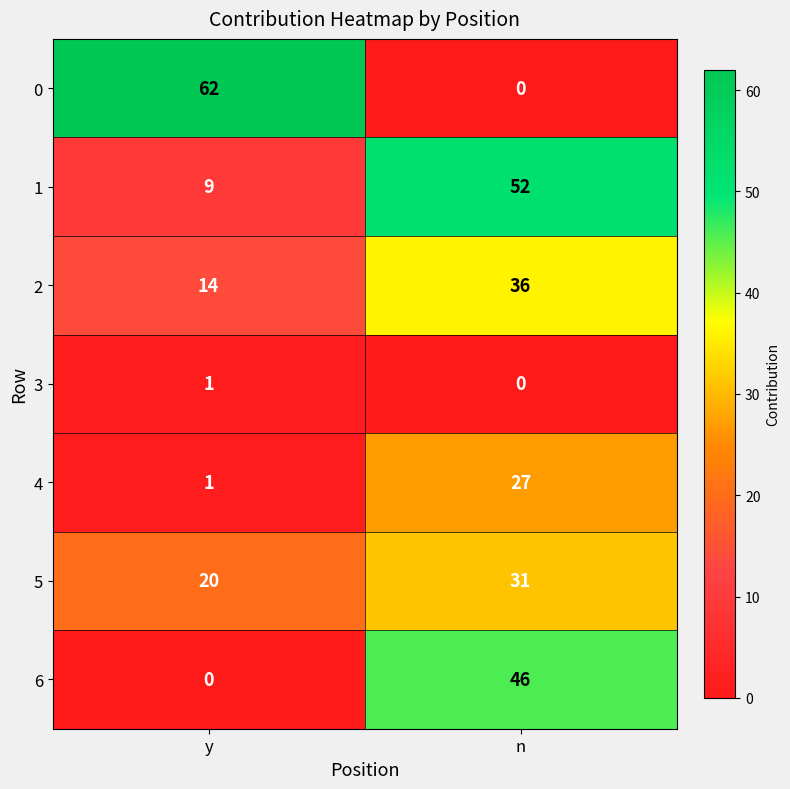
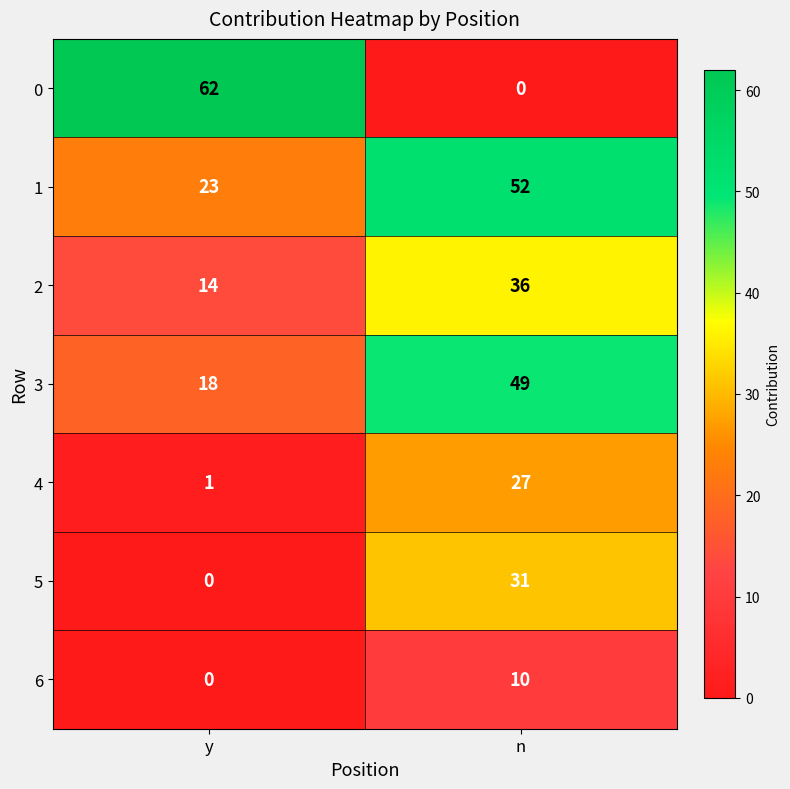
1, y: 9 -> 23
3, y: 1 -> 18
3, n: 0 -> 49
5, y: 20 -> 0
6, n: 46 -> 10
